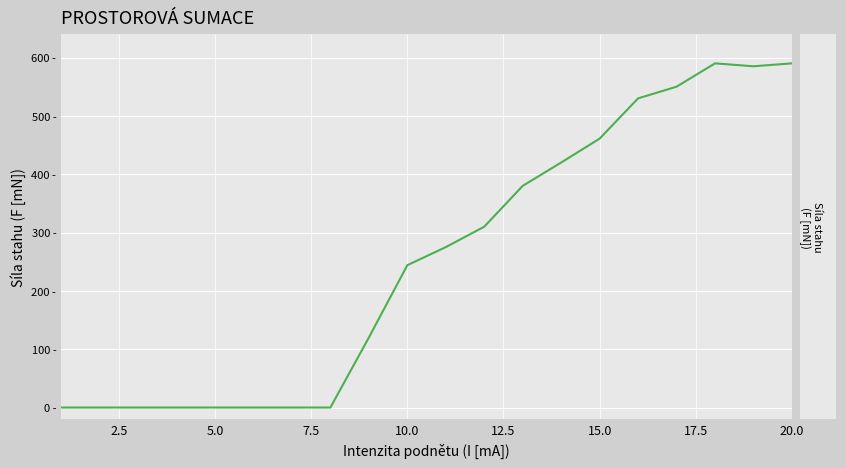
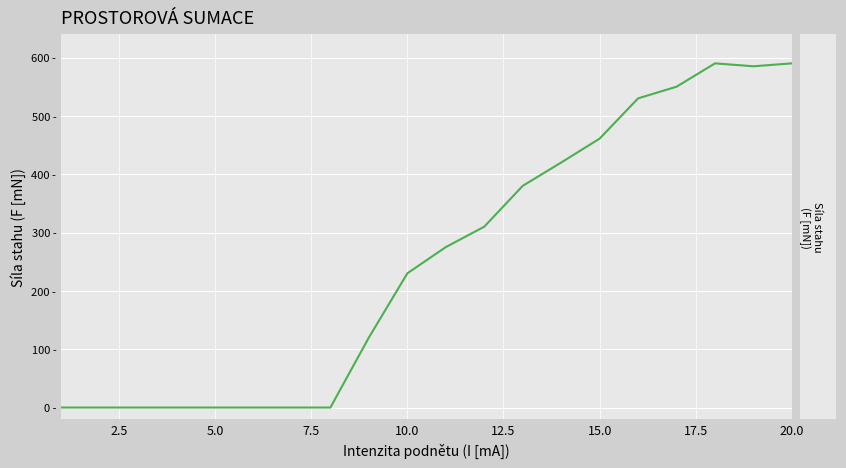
10.0: 240 - -> 230 -
